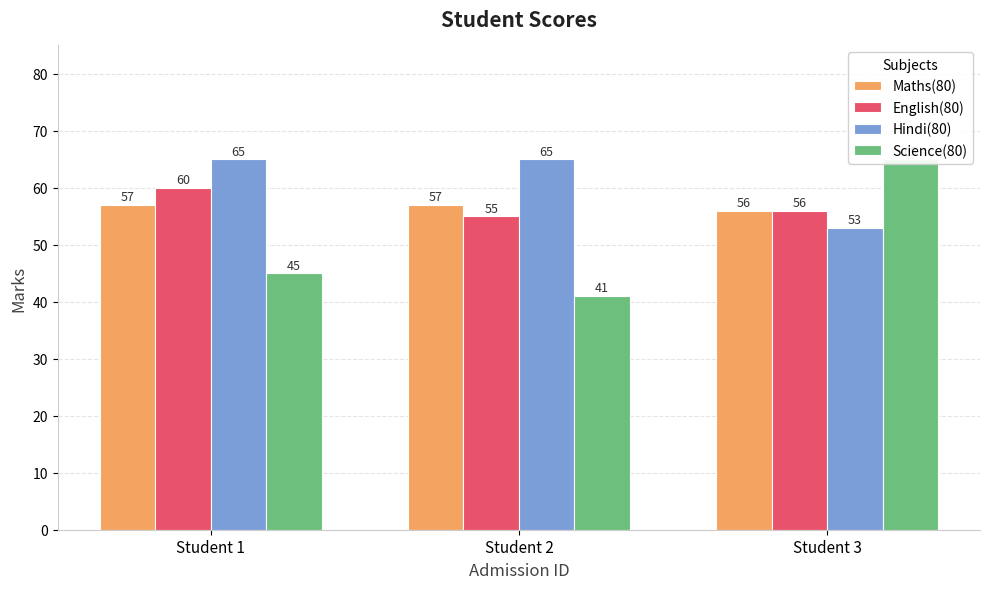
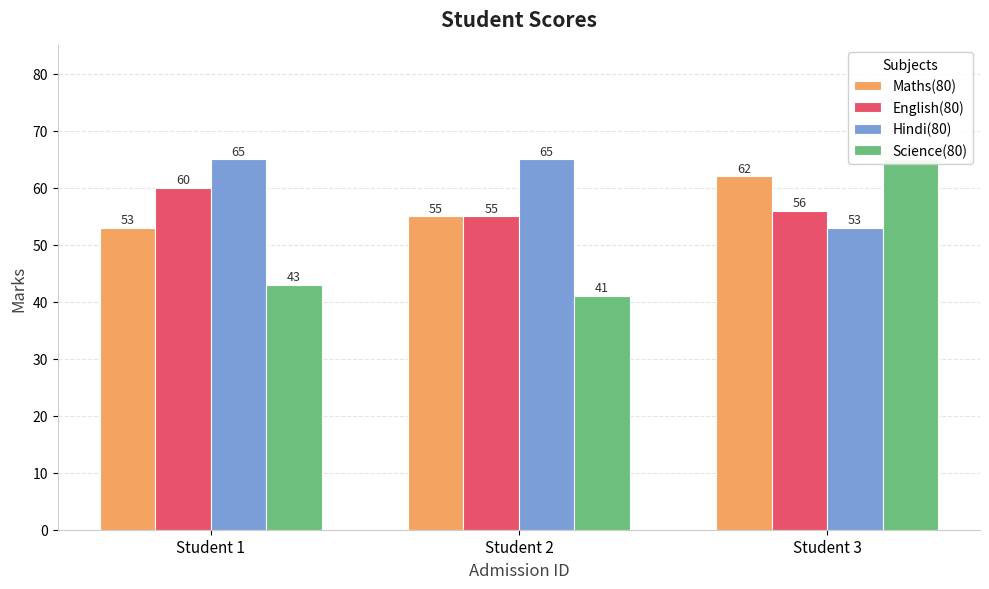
Maths(80), Student 1: 57 -> 53
Science(80), Student 1: 45 -> 43
Maths(80), Student 2: 57 -> 55
Maths(80), Student 3: 56 -> 62
